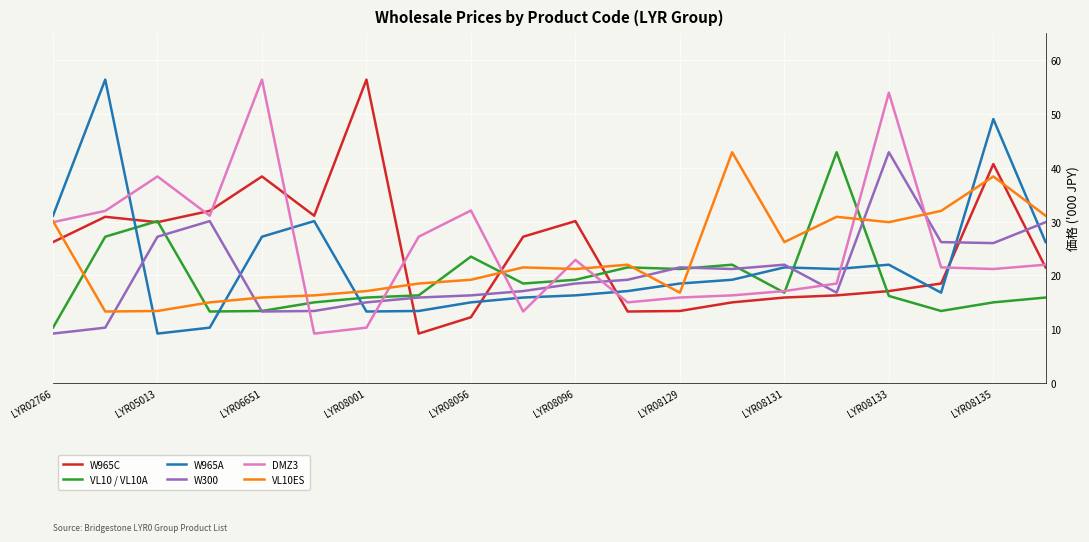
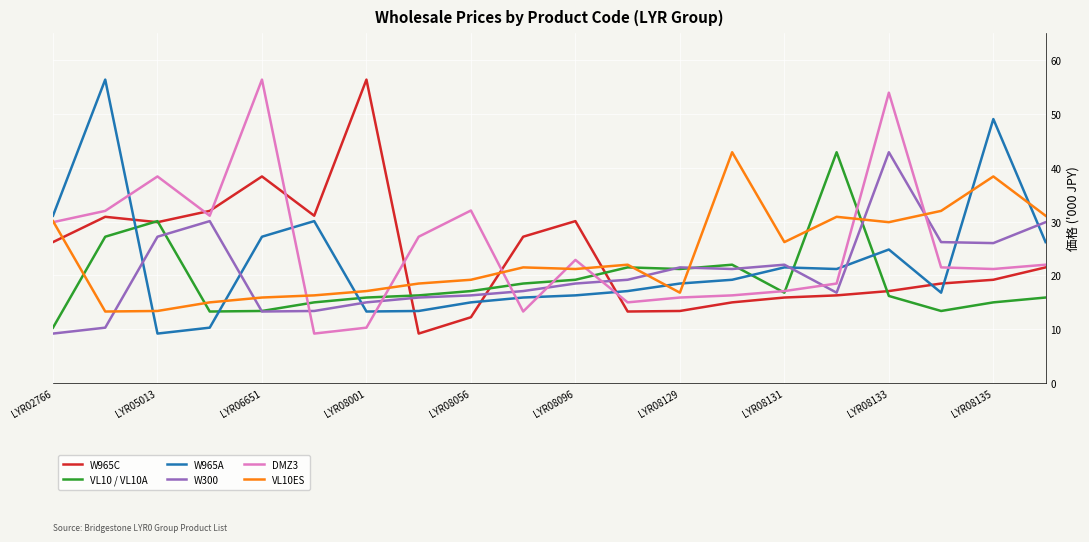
VL10 / VL10A, LYR08056: 24 -> 17
W965A, LYR08133: 22 -> 25
W965C, LYR08135: 41 -> 19
